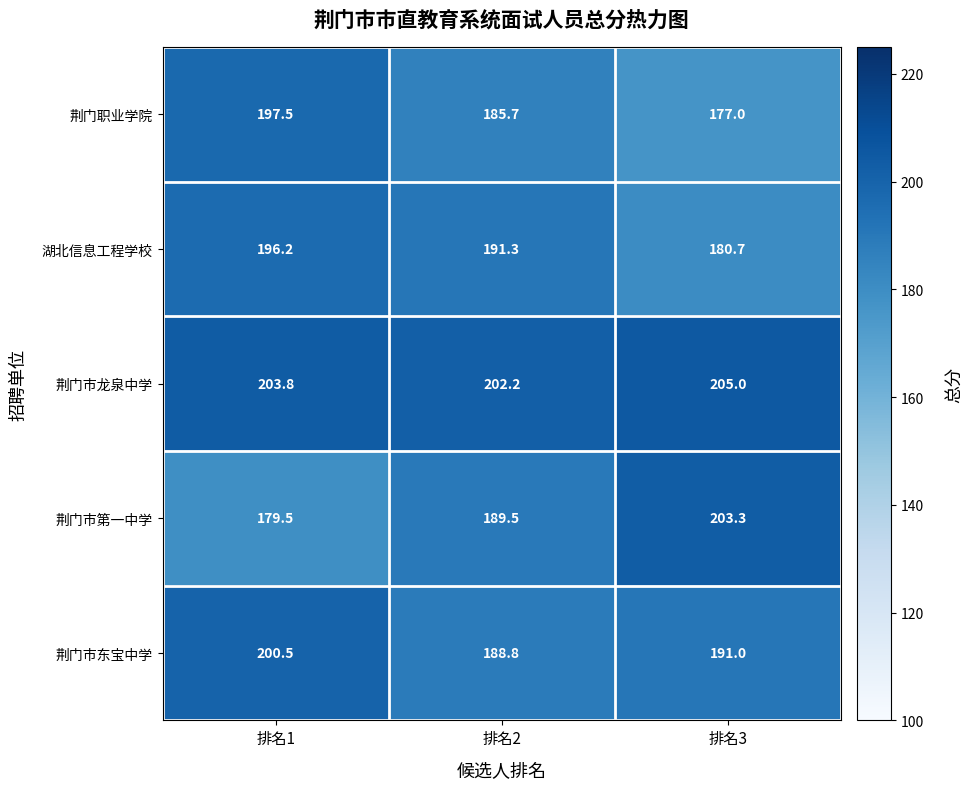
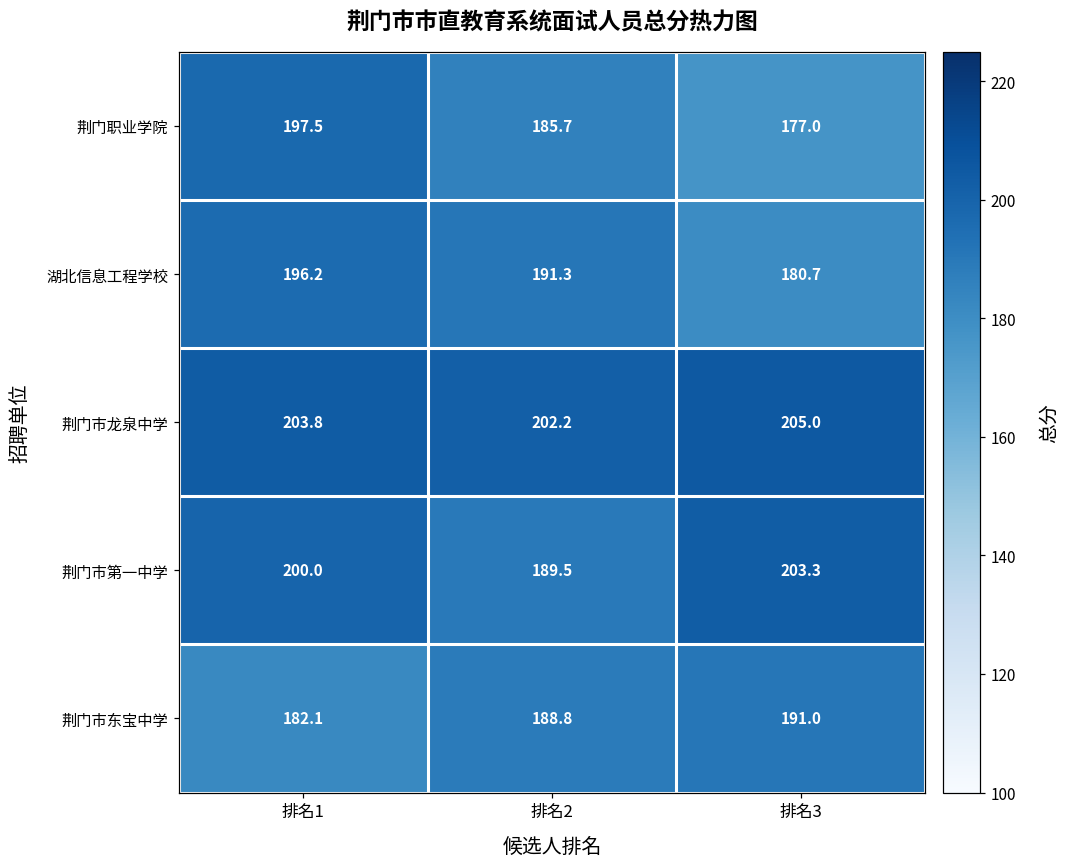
荆门市第一中学, 排名1: 179.5 -> 200.0
荆门市东宝中学, 排名1: 200.5 -> 182.1
